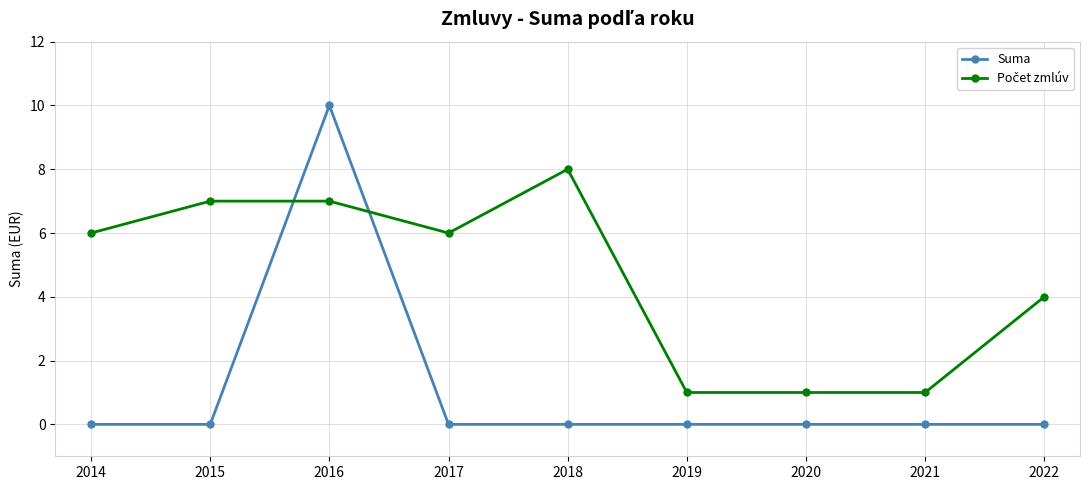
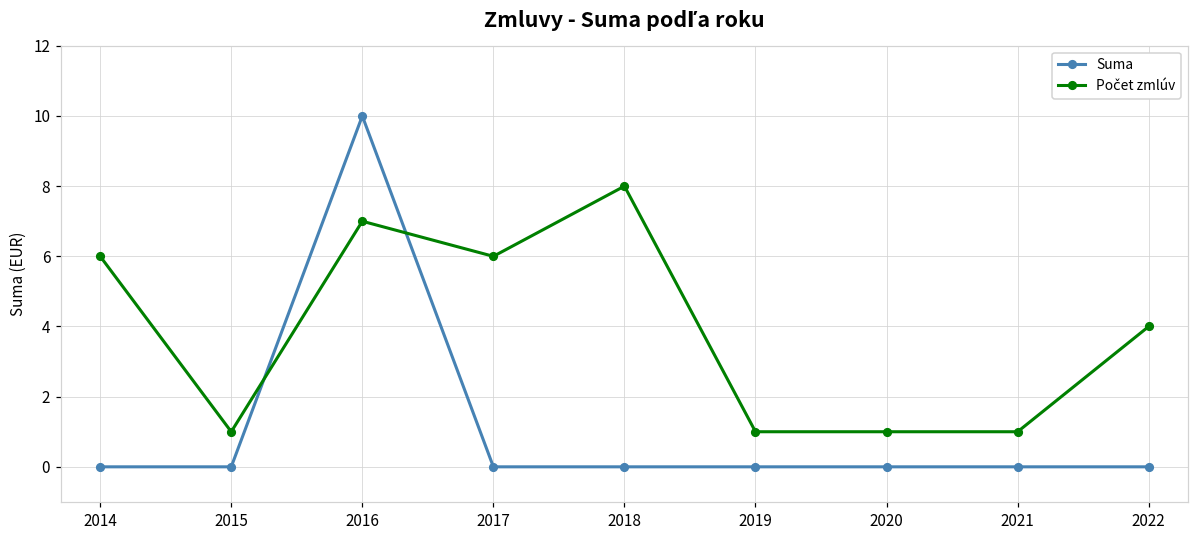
Počet zmlúv, 2015: 7 -> 1
